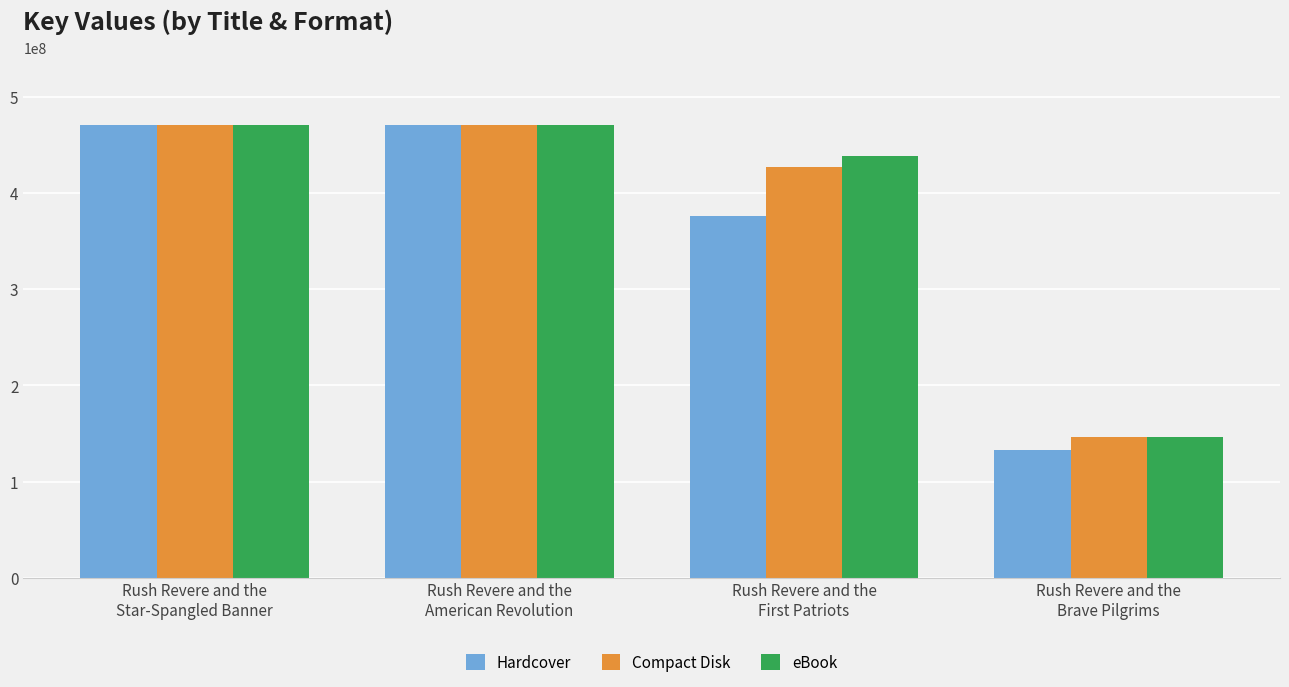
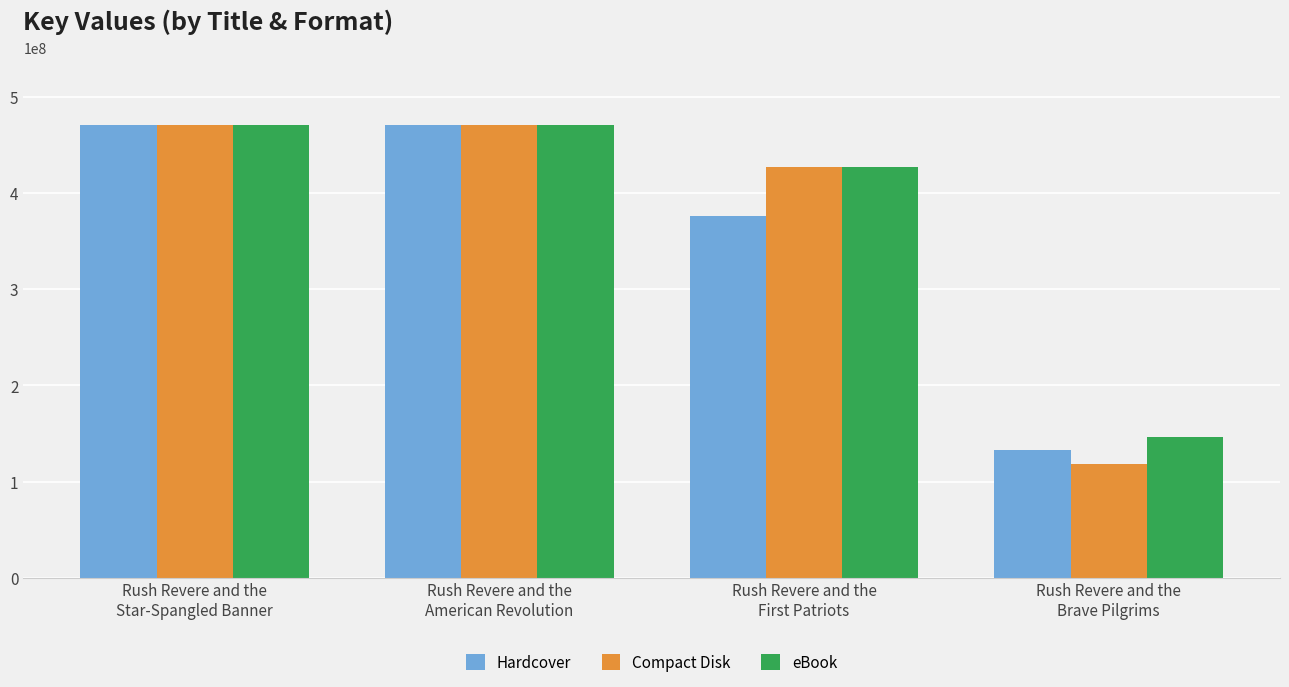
eBook, Rush Revere and the First Patriots: 440000000 -> 430000000
Compact Disk, Rush Revere and the Brave Pilgrims: 150000000 -> 120000000
